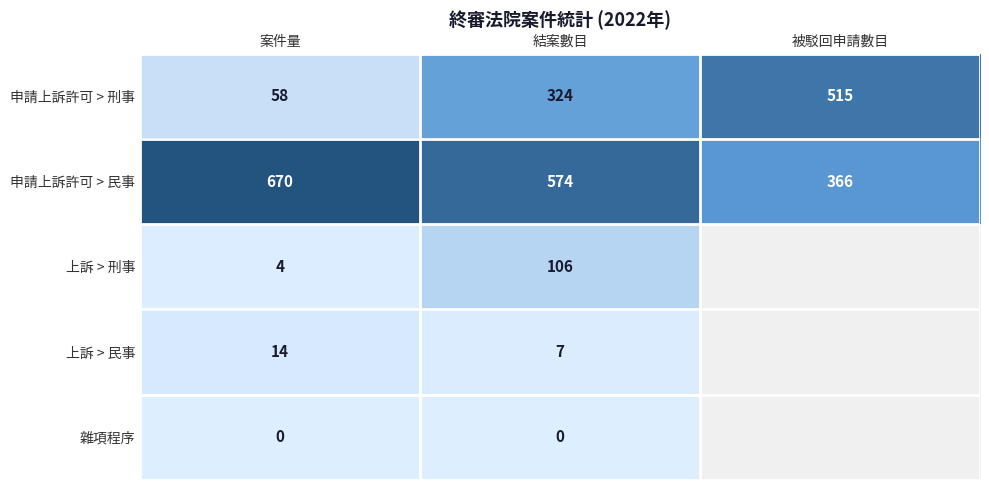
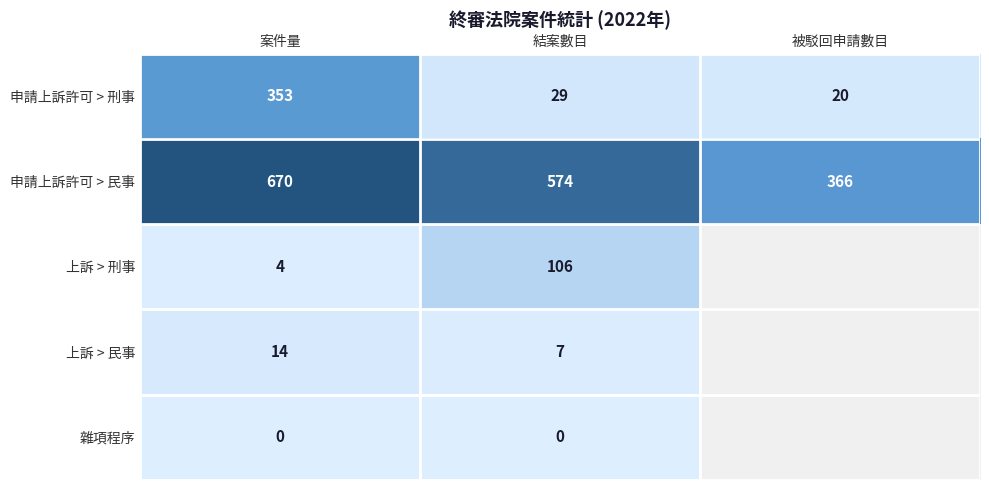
申請上訴許可 > 刑事, 案件量: 58 -> 353
申請上訴許可 > 刑事, 結案數目: 324 -> 29
申請上訴許可 > 刑事, 被駁回申請數目: 515 -> 20
